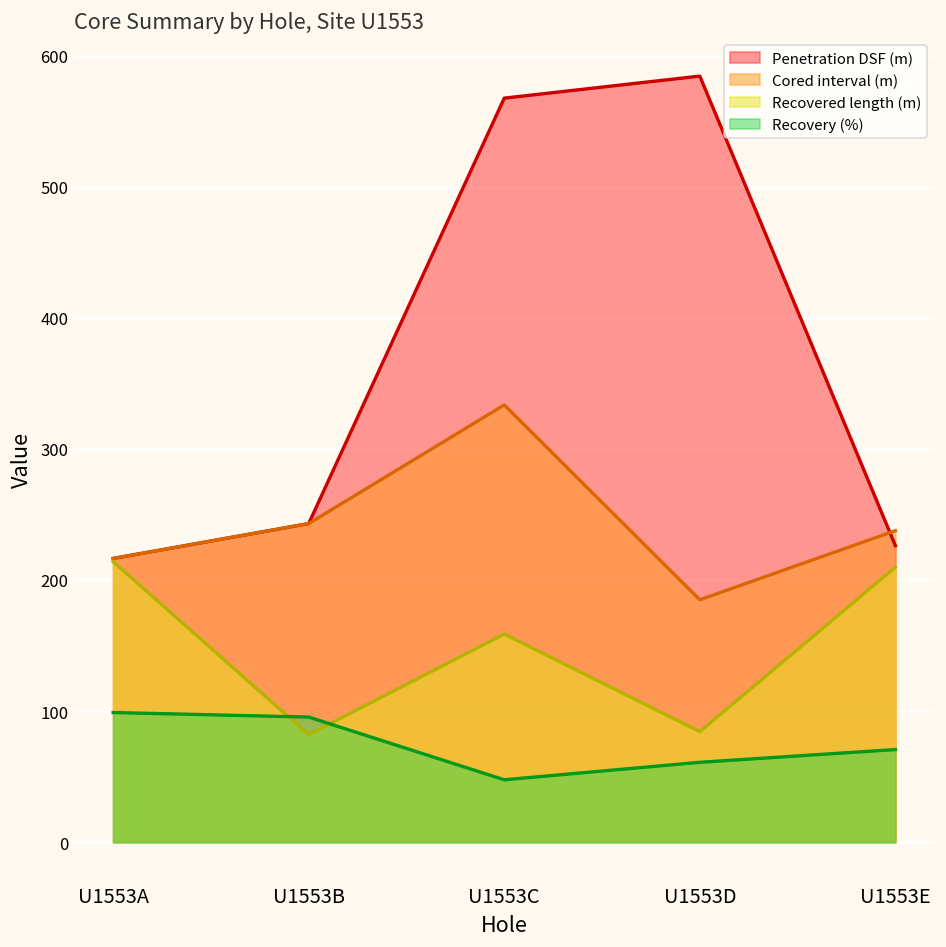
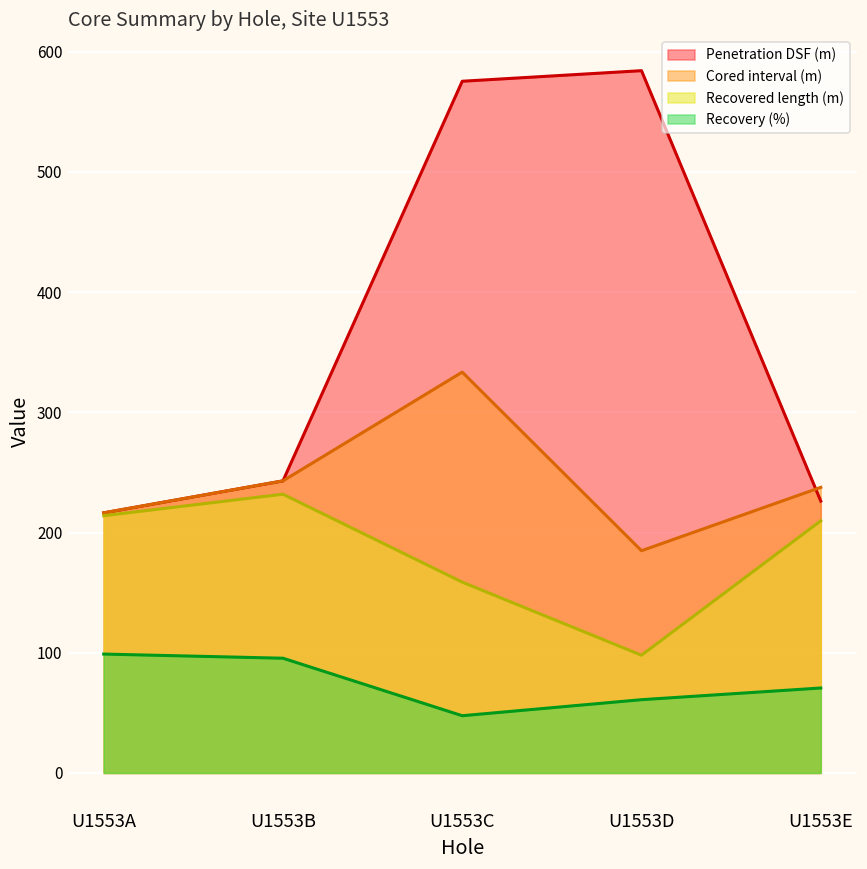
Recovered length (m), U1553B: 82 -> 232
Penetration DSF (m), U1553C: 568 -> 576
Recovered length (m), U1553D: 84 -> 98
